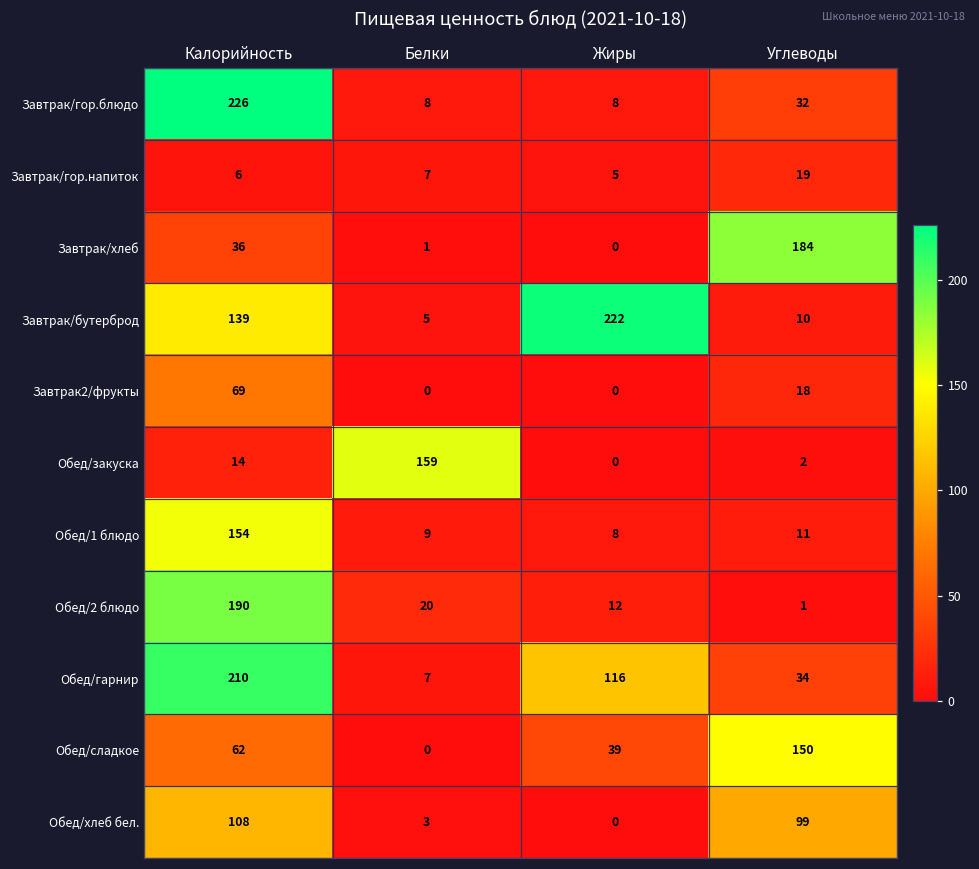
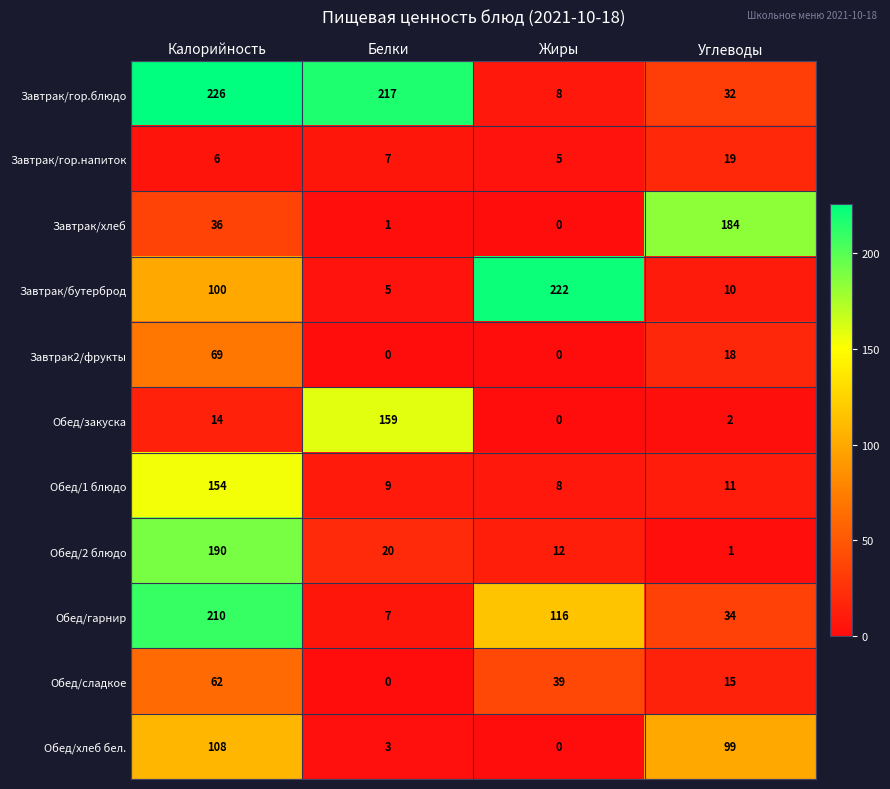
Завтрак/гор.блюдо, Белки: 8 -> 217
Завтрак/бутерброд, Калорийность: 139 -> 100
Обед/сладкое, Углеводы: 150 -> 15
